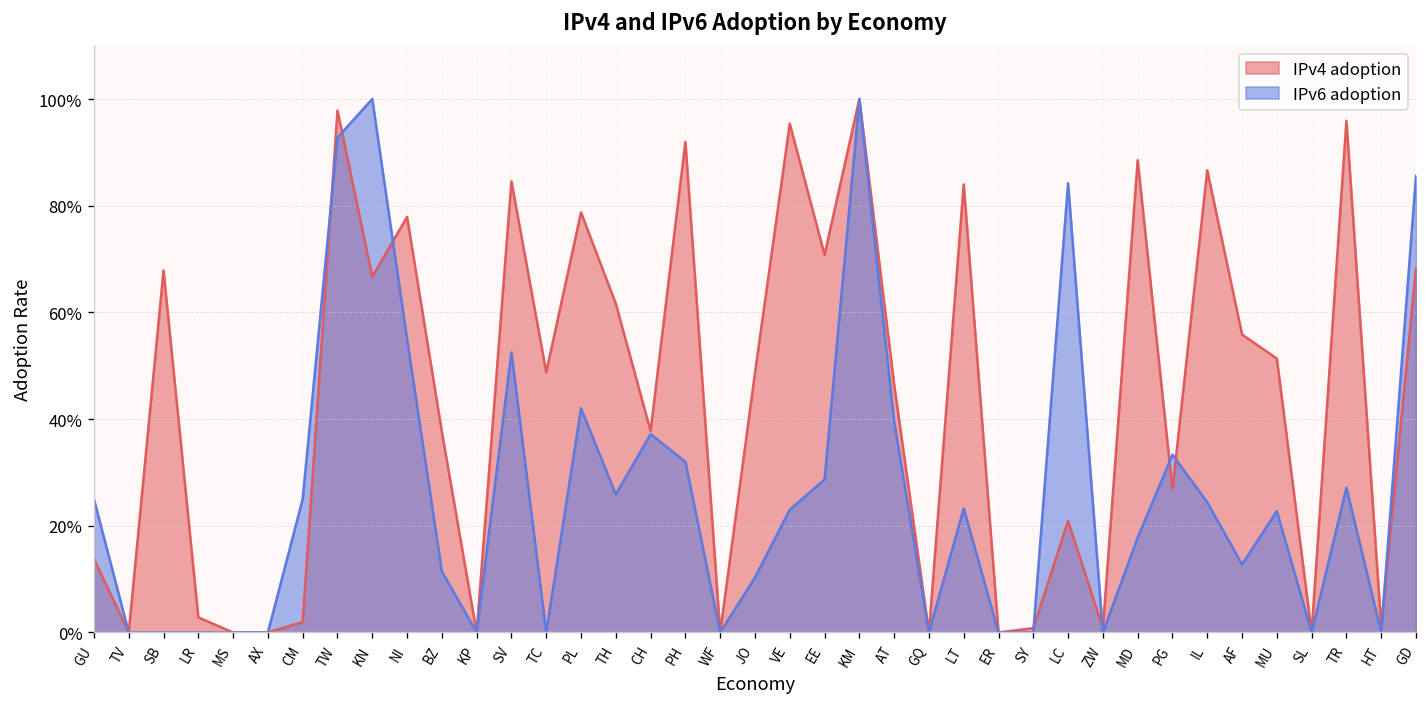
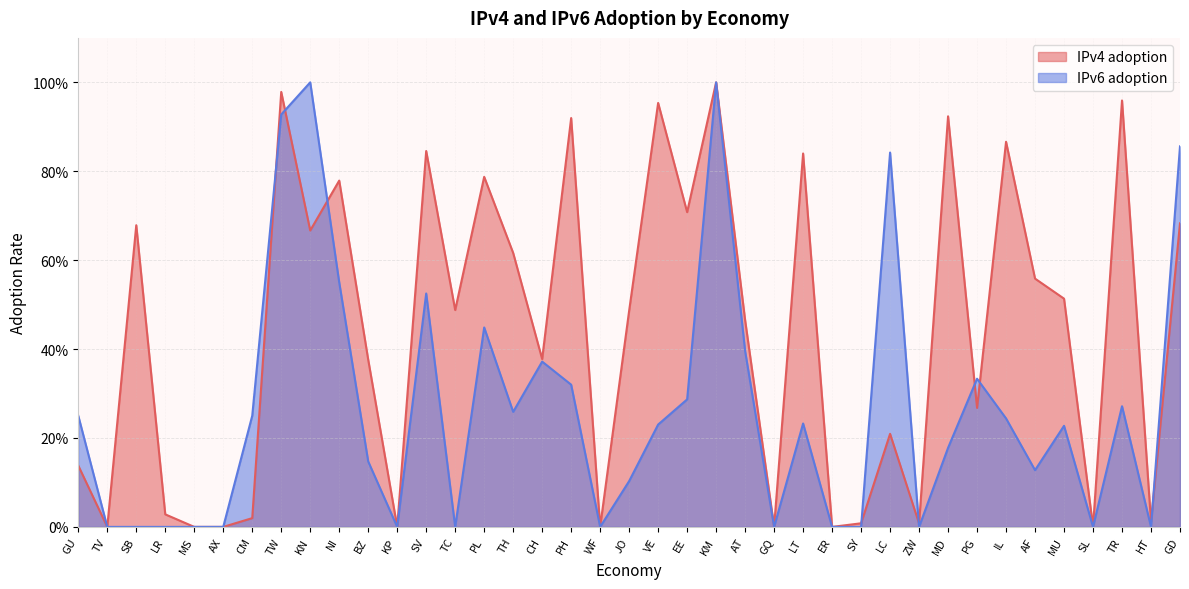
IPv6 adoption, BZ: 11% -> 15%
IPv6 adoption, PL: 42% -> 45%
IPv4 adoption, MD: 89% -> 92%
